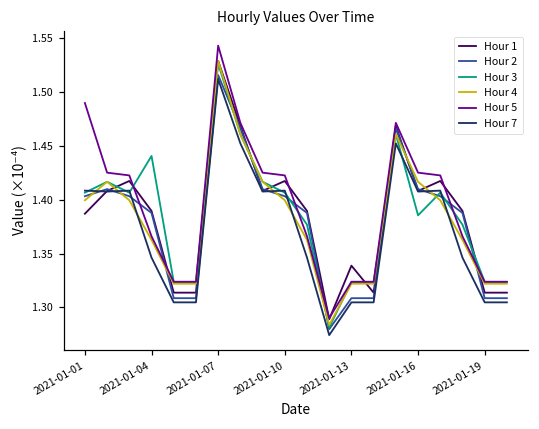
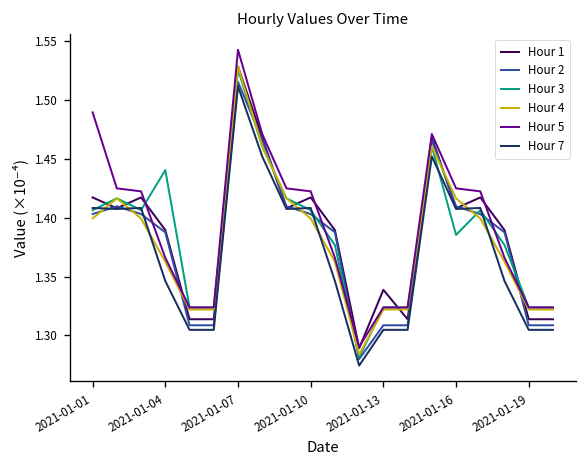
Hour 1, 2021-01-01: 1.39 -> 1.42
